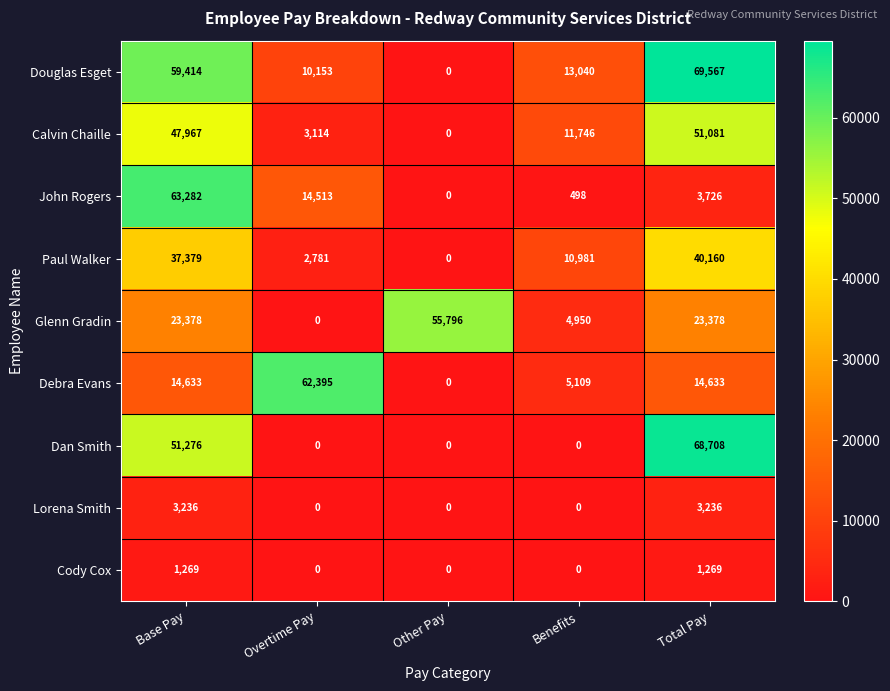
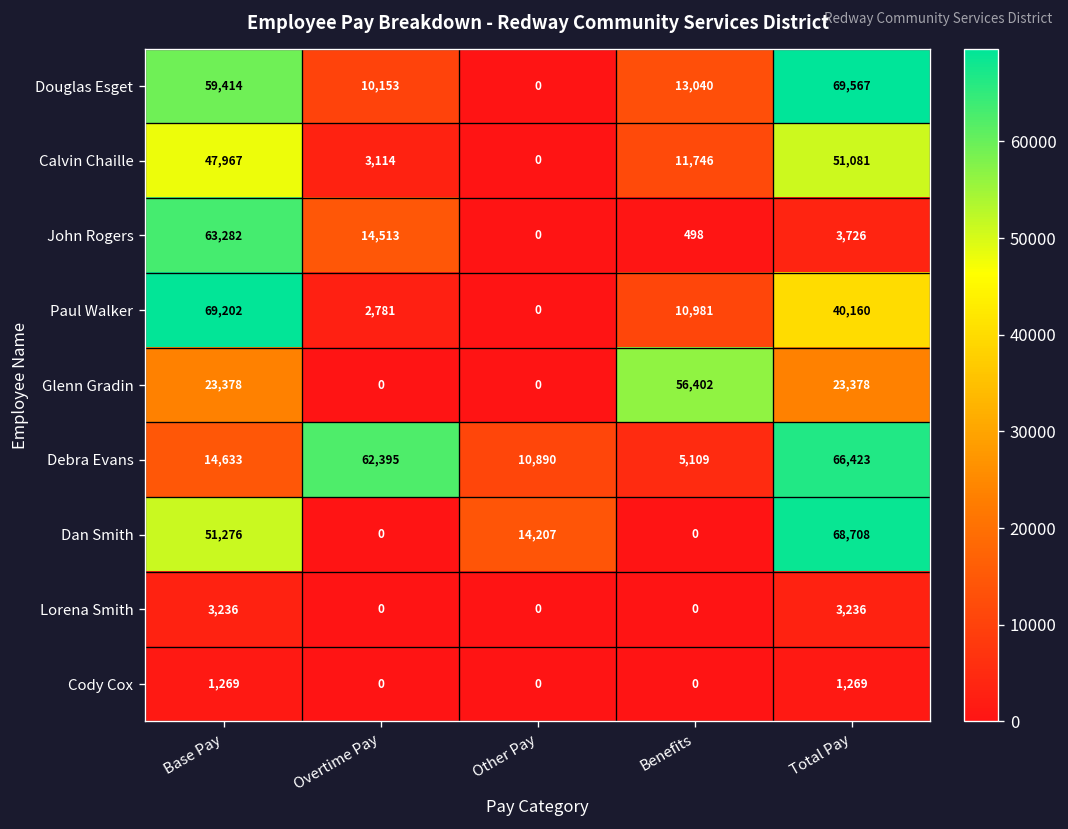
Paul Walker, Base Pay: 37,379 -> 69,202
Glenn Gradin, Other Pay: 55,796 -> 0
Glenn Gradin, Benefits: 4,950 -> 56,402
Debra Evans, Other Pay: 0 -> 10,890
Debra Evans, Total Pay: 14,633 -> 66,423
Dan Smith, Other Pay: 0 -> 14,207
